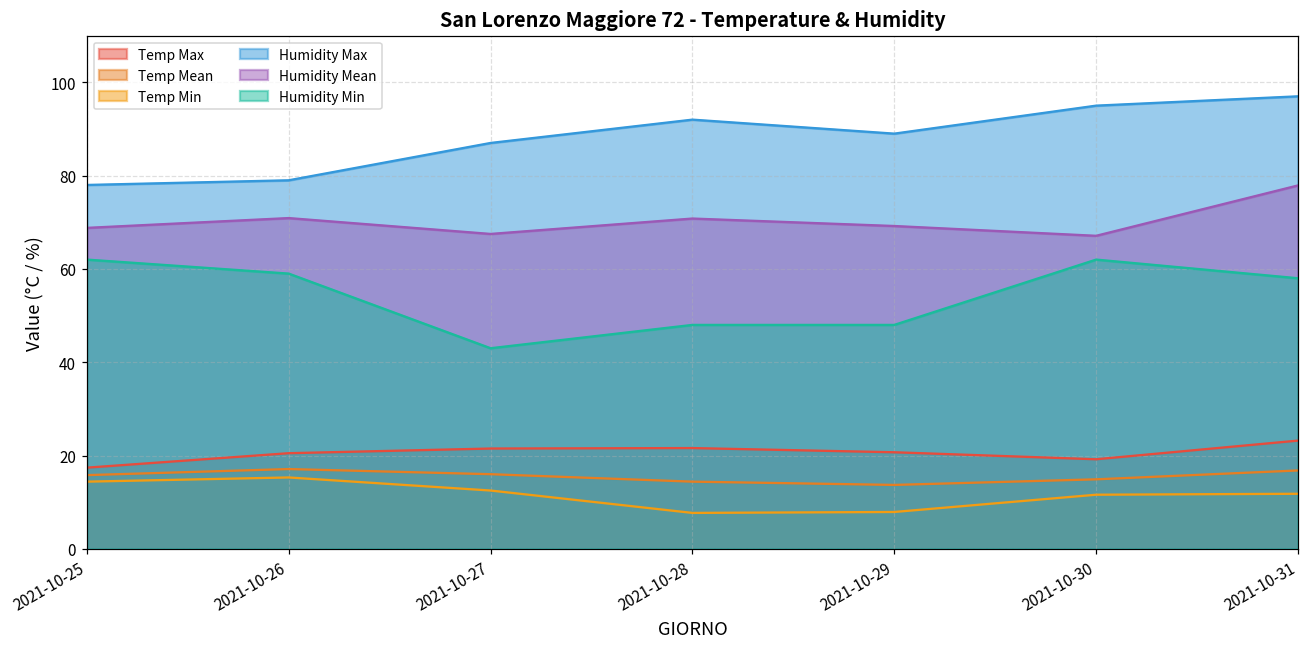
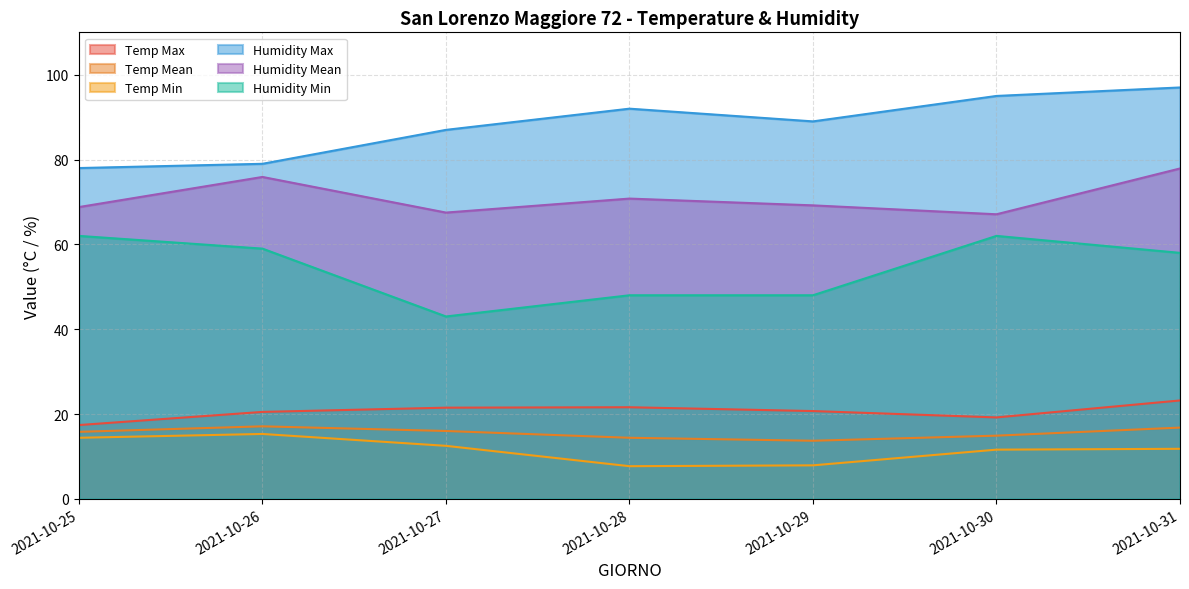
Humidity Mean, 2021-10-26: 71 -> 76
